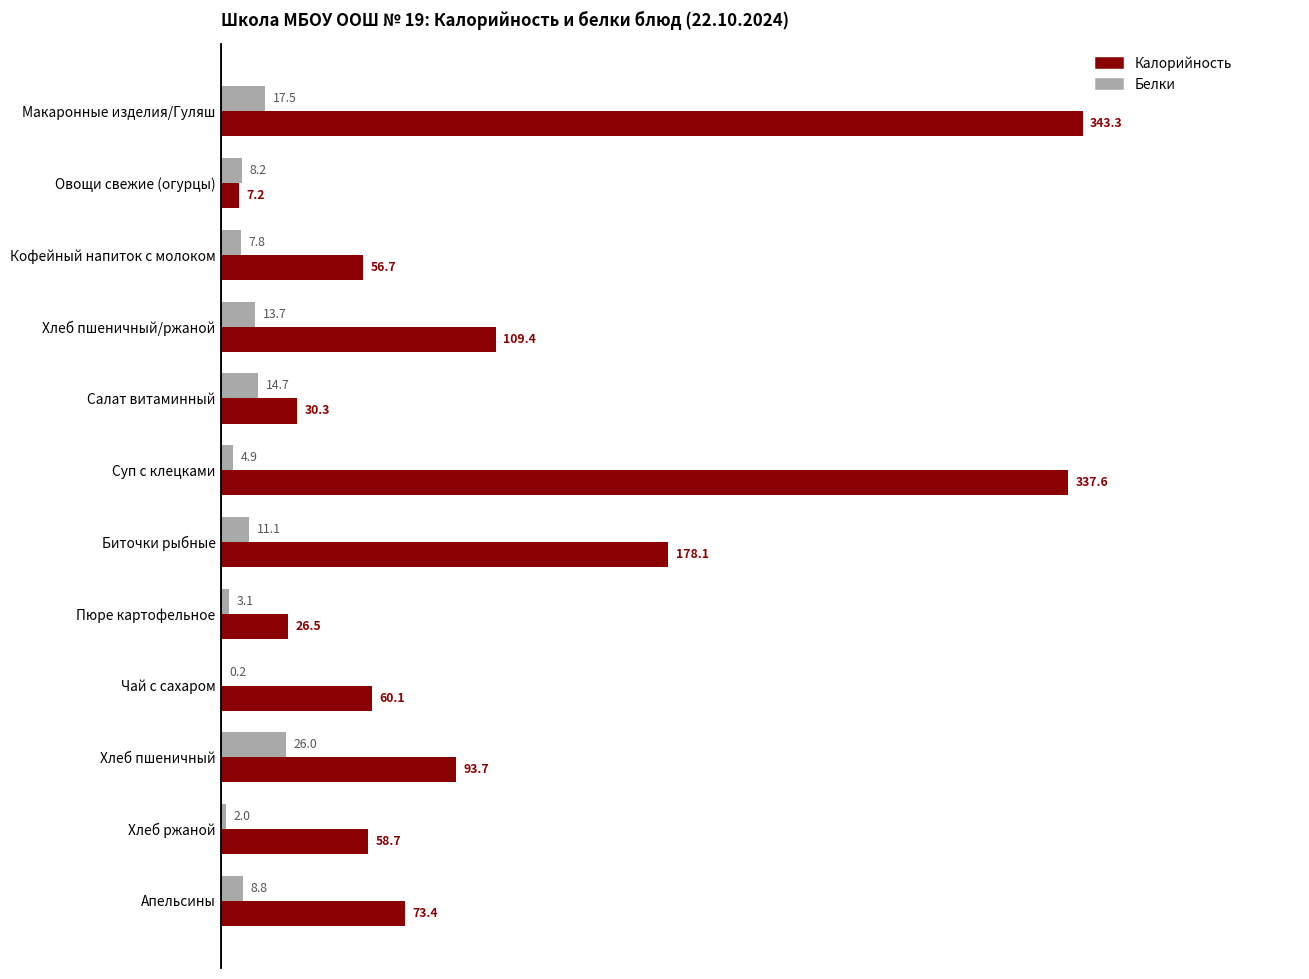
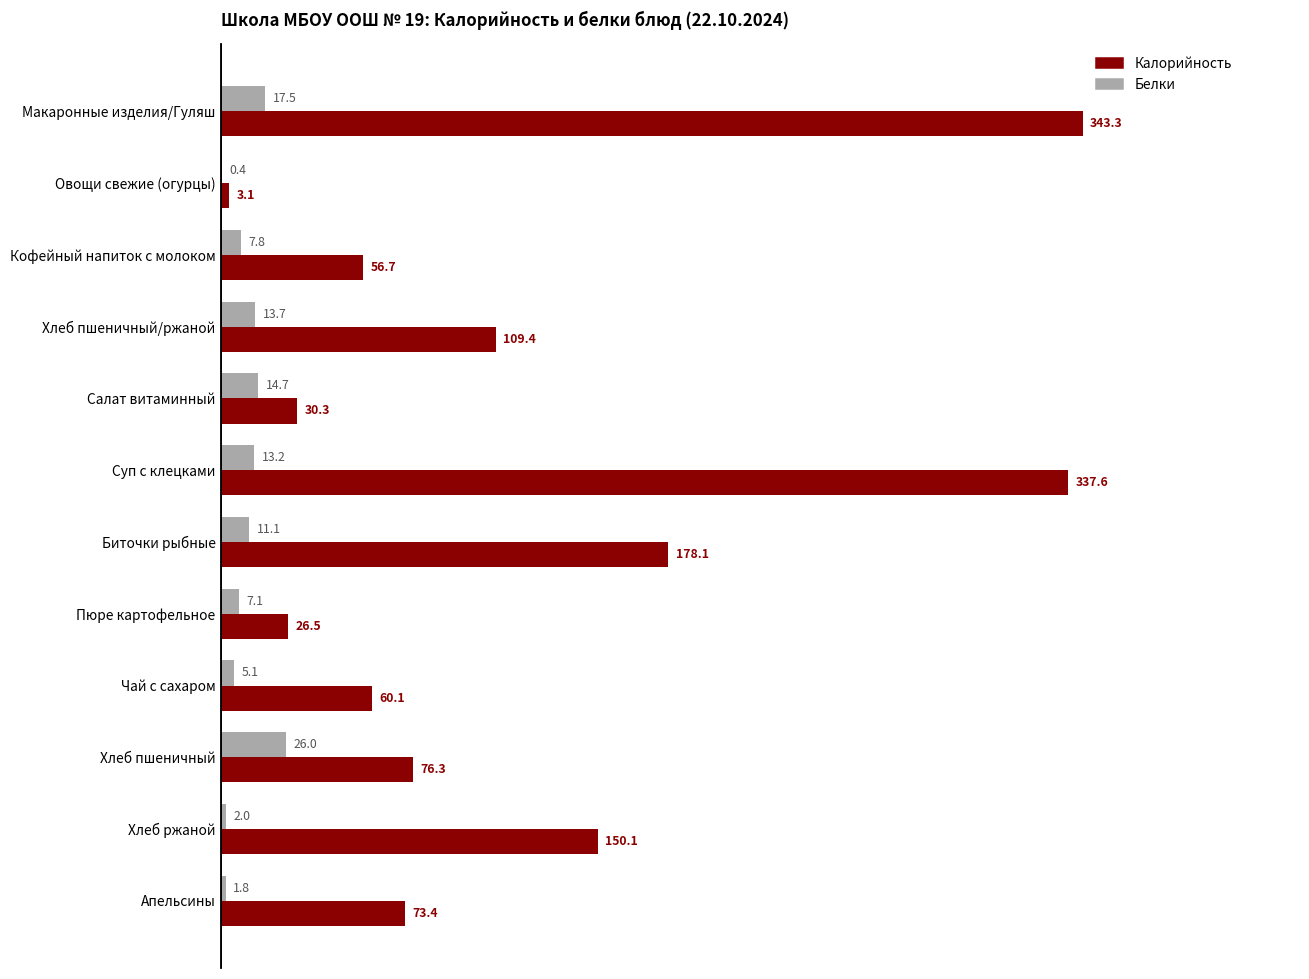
Белки, Овощи свежие (огурцы): 8.2 -> 0.4
Калорийность, Овощи свежие (огурцы): 7.2 -> 3.1
Белки, Суп с клецками: 4.9 -> 13.2
Белки, Пюре картофельное: 3.1 -> 7.1
Белки, Чай с сахаром: 0.2 -> 5.1
Калорийность, Хлеб пшеничный: 93.7 -> 76.3
Калорийность, Хлеб ржаной: 58.7 -> 150.1
Белки, Апельсины: 8.8 -> 1.8
